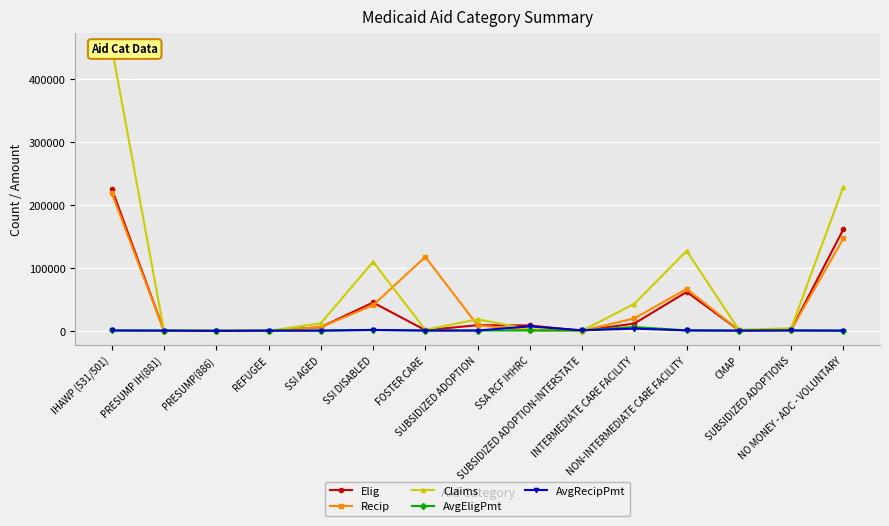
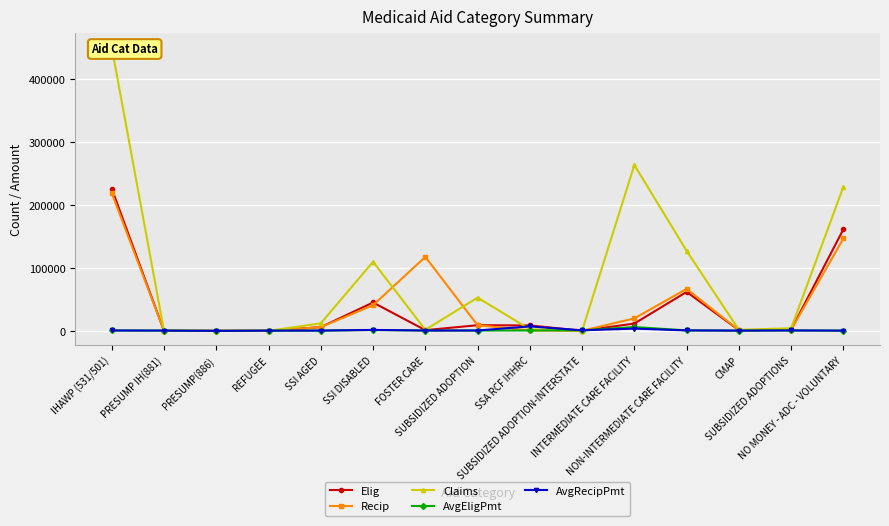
Claims, SUBSIDIZED ADOPTION: 20000 -> 50000
Claims, INTERMEDIATE CARE FACILITY: 40000 -> 260000
